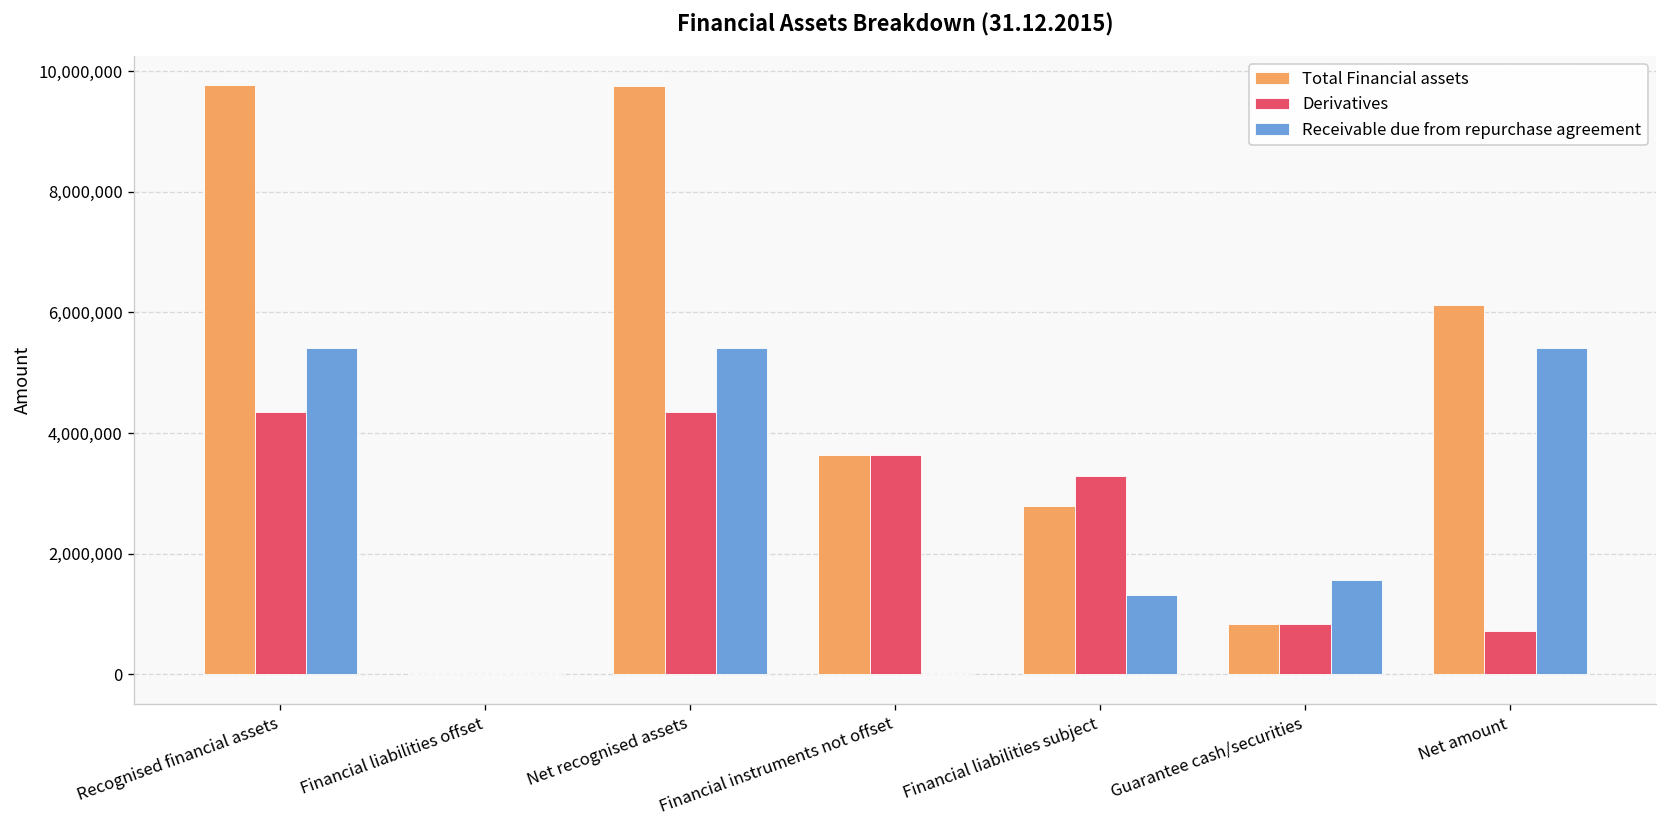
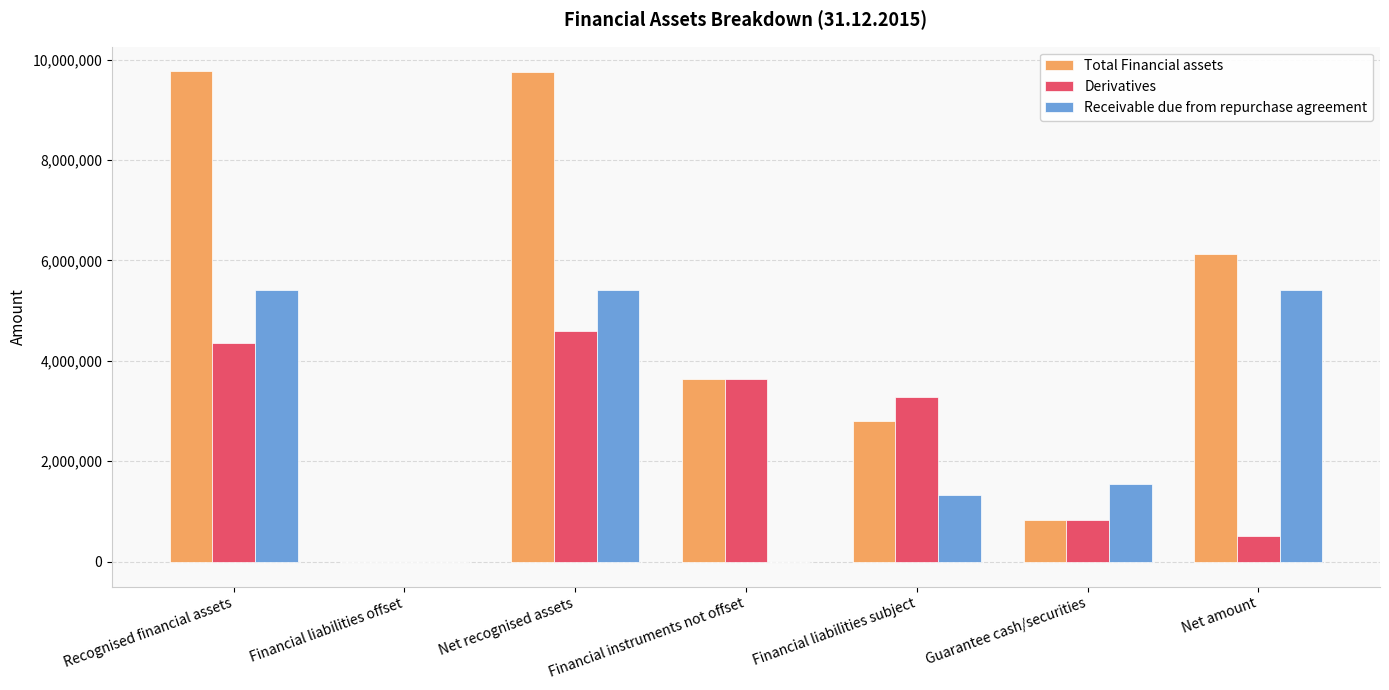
Derivatives, Net recognised assets: 4,300,000 -> 4,600,000
Derivatives, Net amount: 700,000 -> 500,000
